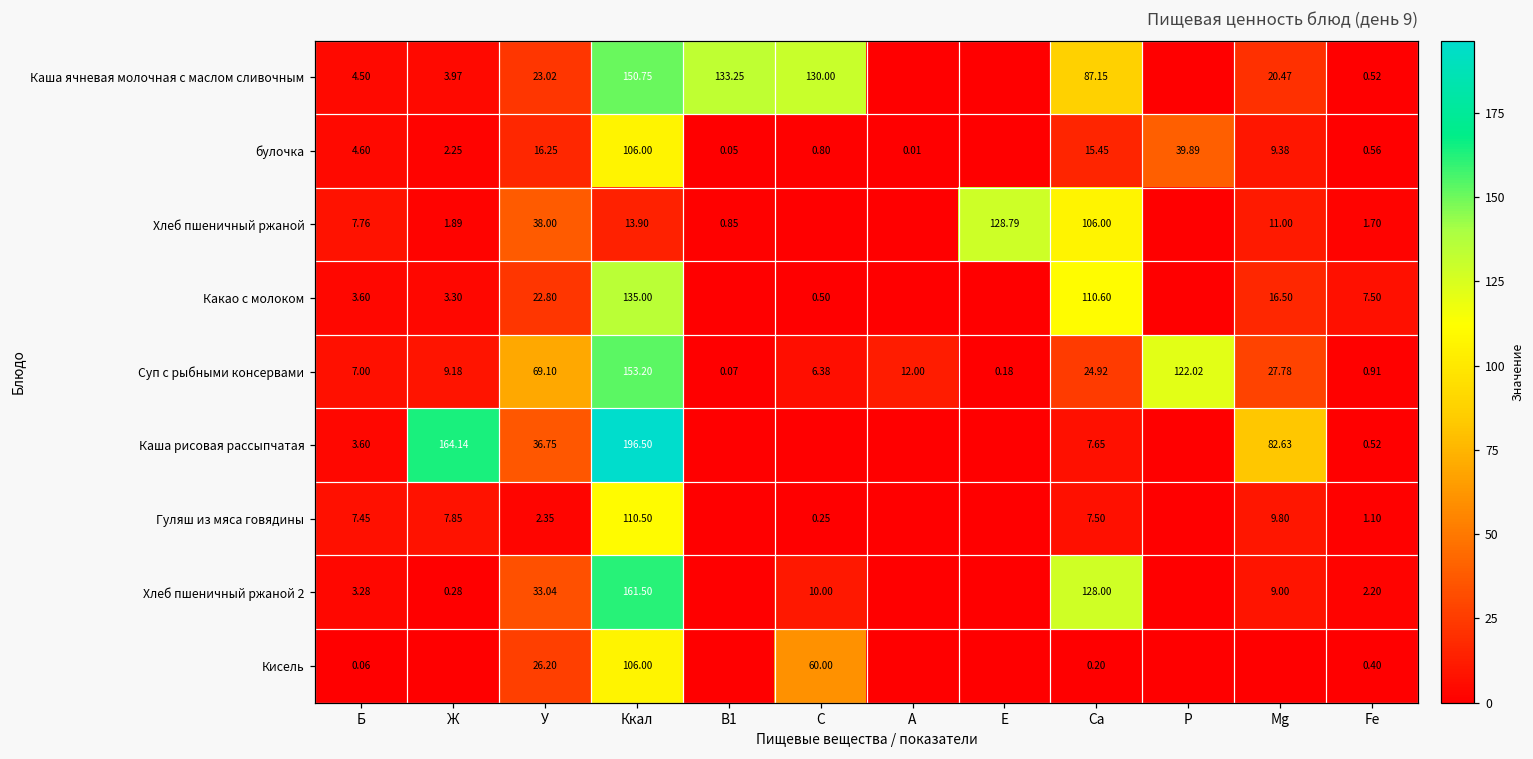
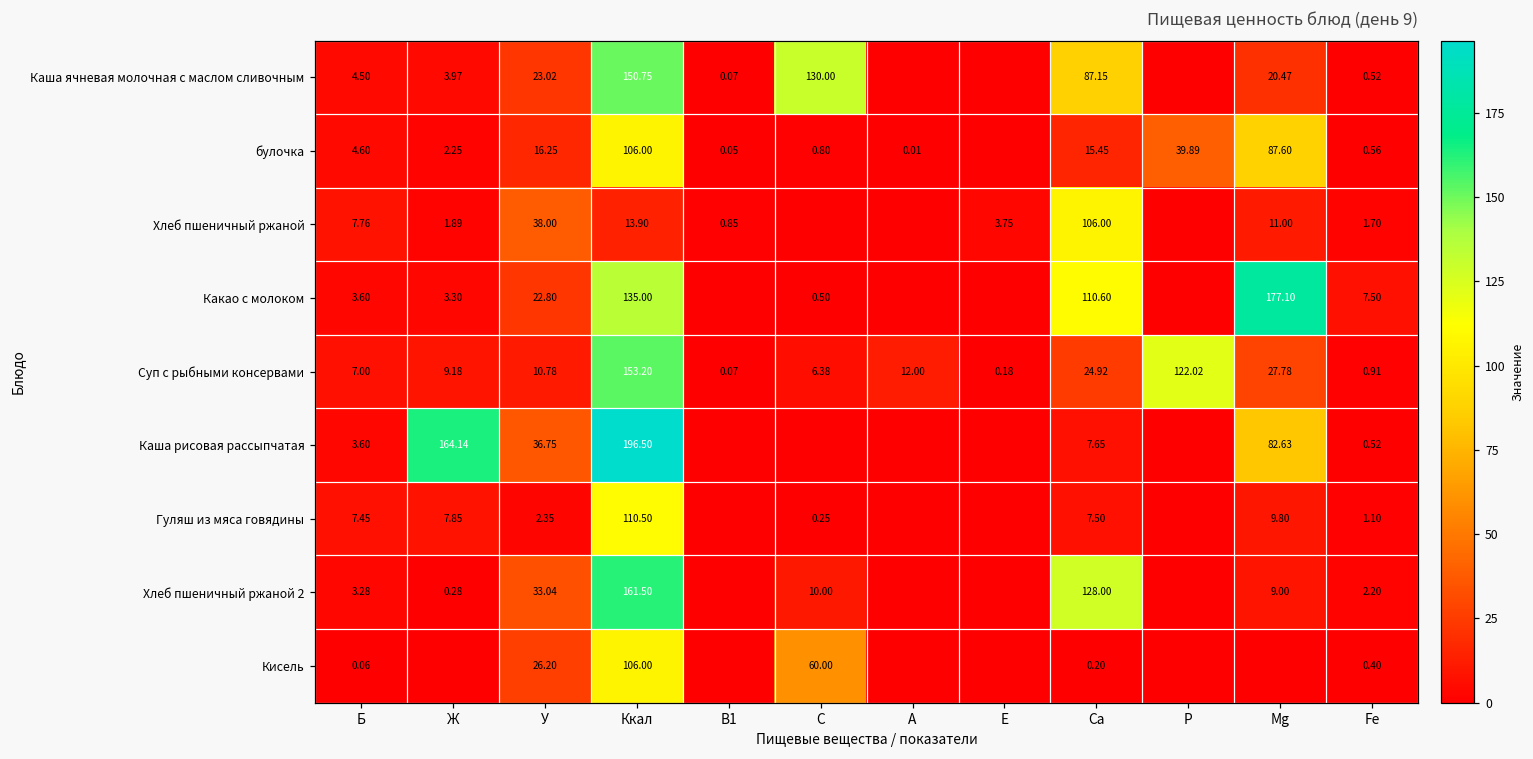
Каша ячневая молочная с маслом сливочным, В1: 133.25 -> 0.07
булочка, Mg: 9.38 -> 87.60
Хлеб пшеничный ржаной, Е: 128.79 -> 3.75
Какао с молоком, Mg: 16.50 -> 177.10
Суп с рыбными консервами, У: 69.10 -> 10.78
